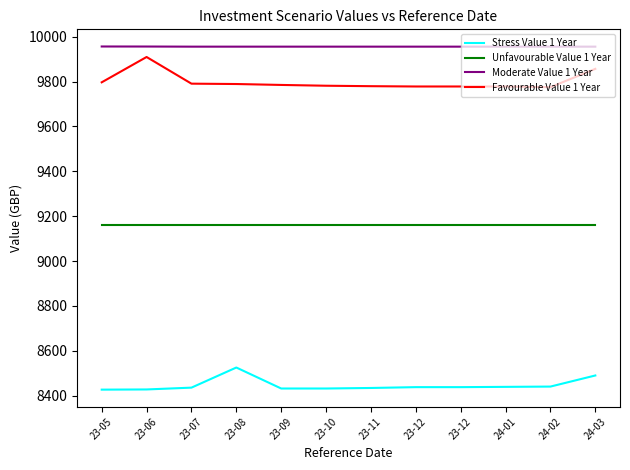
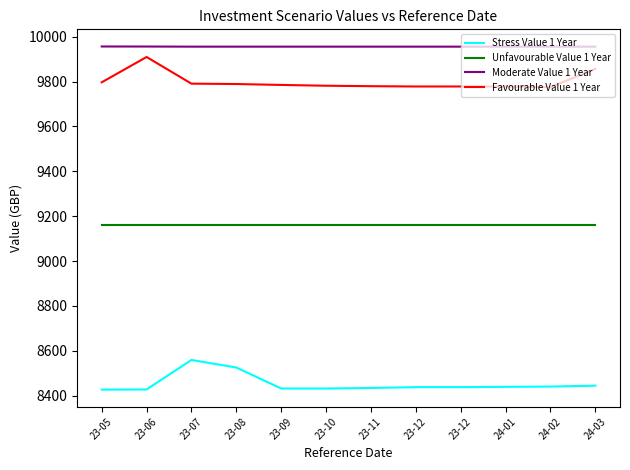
Stress Value 1 Year, 23-07: 8440 -> 8560
Stress Value 1 Year, 24-03: 8490 -> 8440
